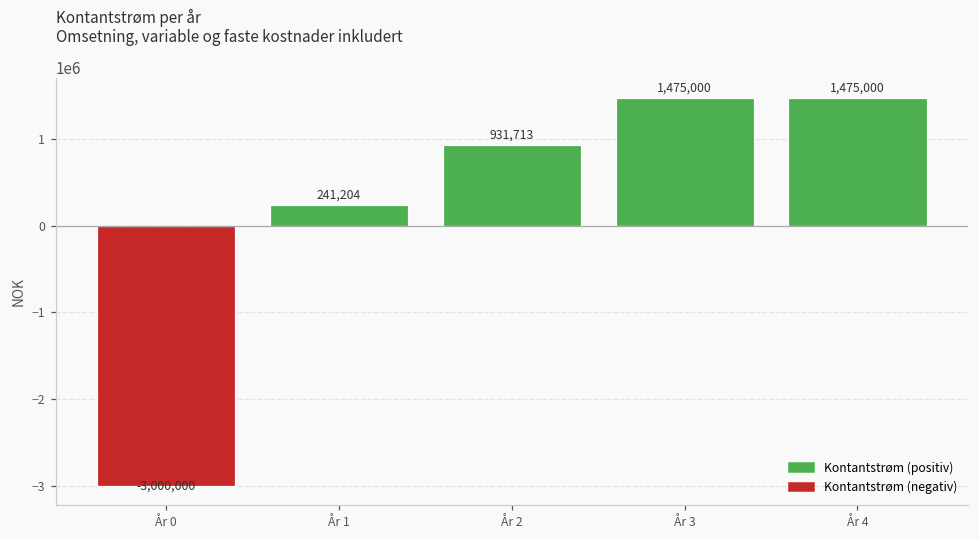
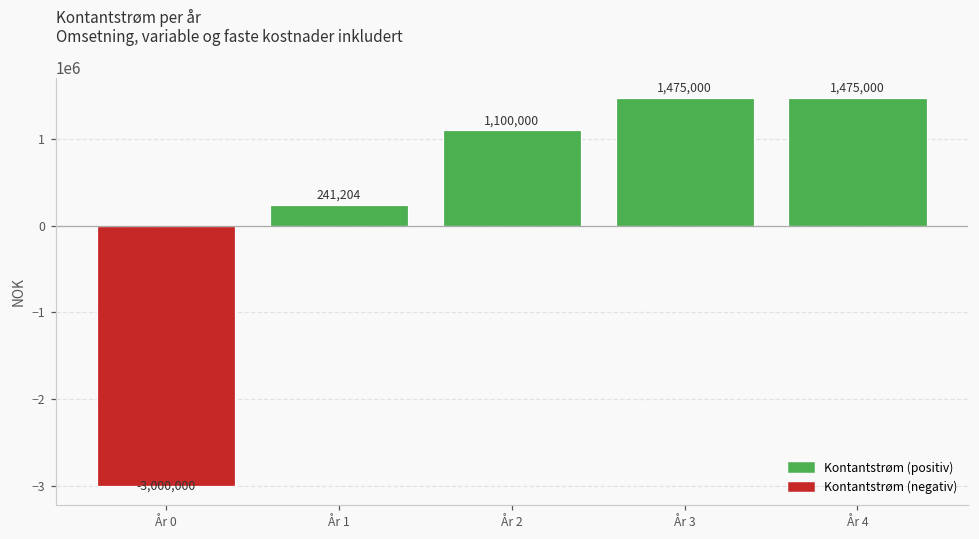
År 2: 931,713 -> 1,100,000
